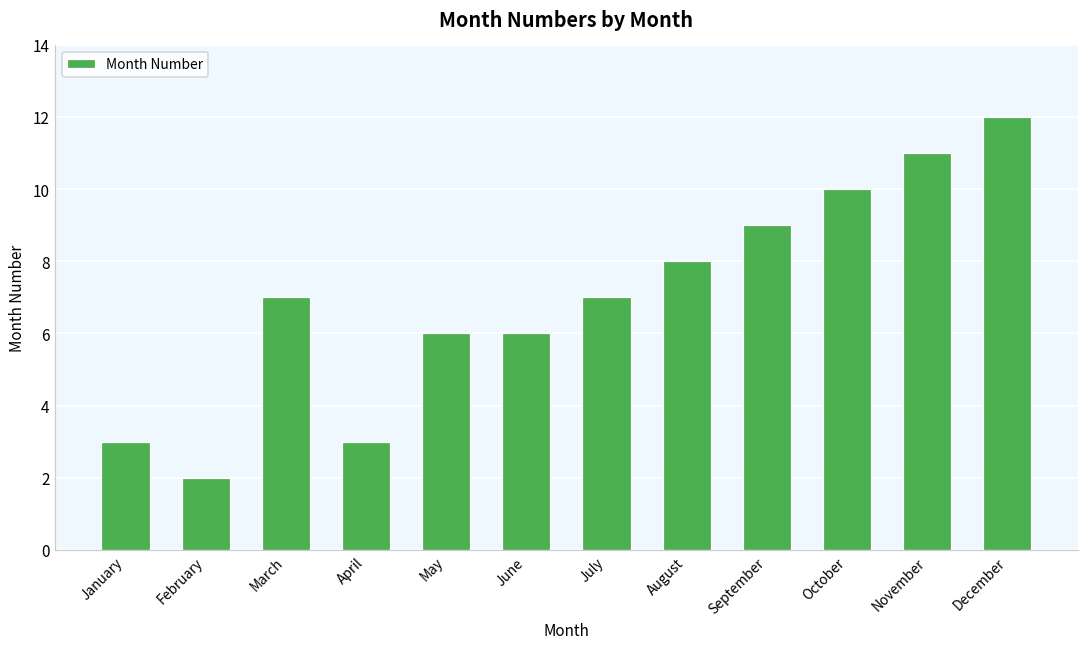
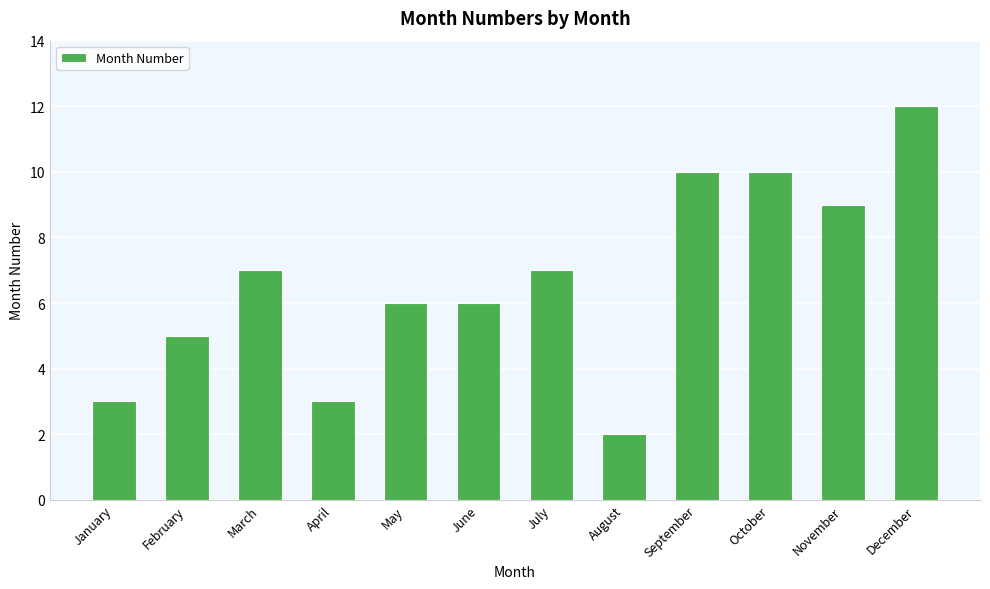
February: 2 -> 5
August: 8 -> 2
September: 9 -> 10
November: 11 -> 9
